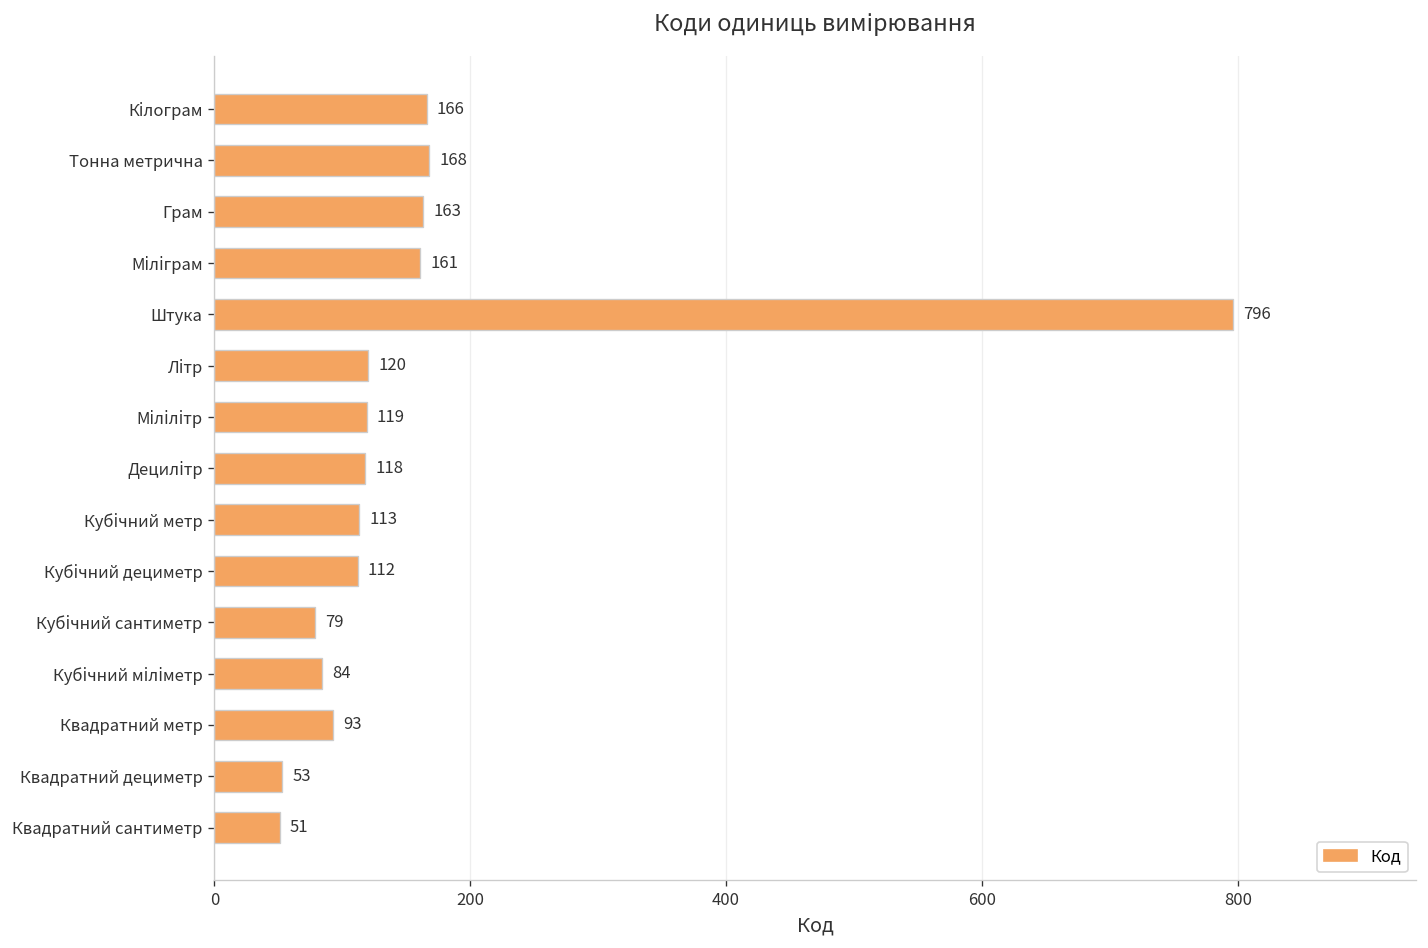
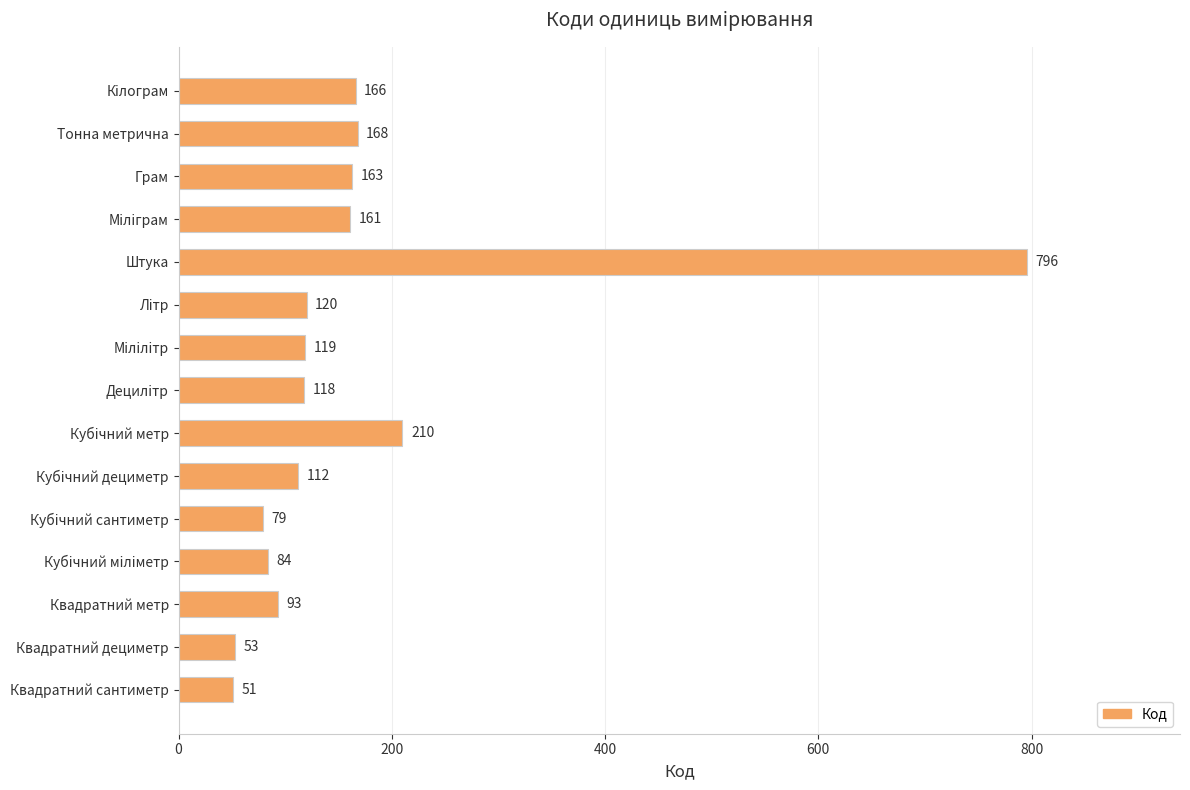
Кубічний метр: 113 -> 210
